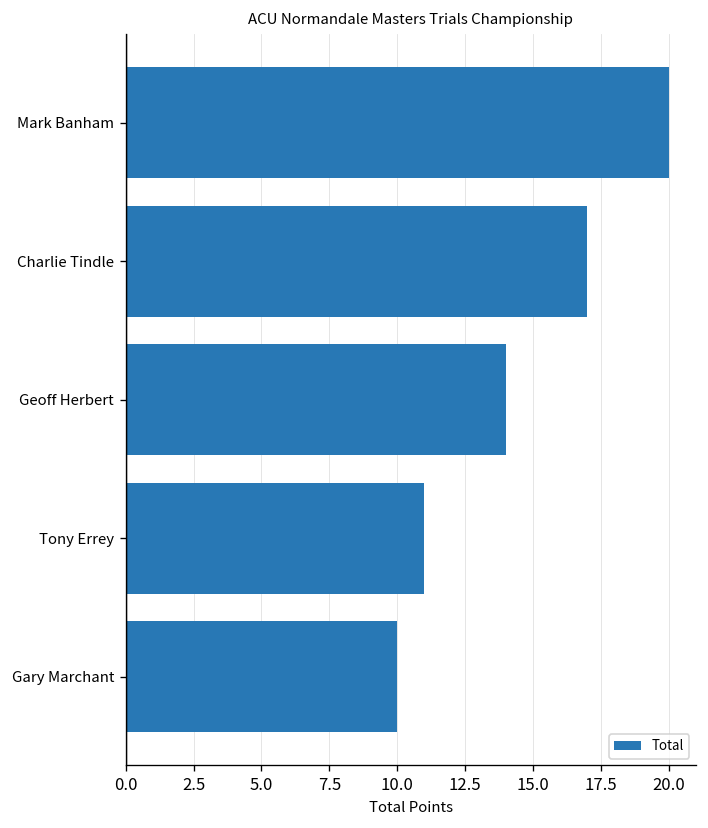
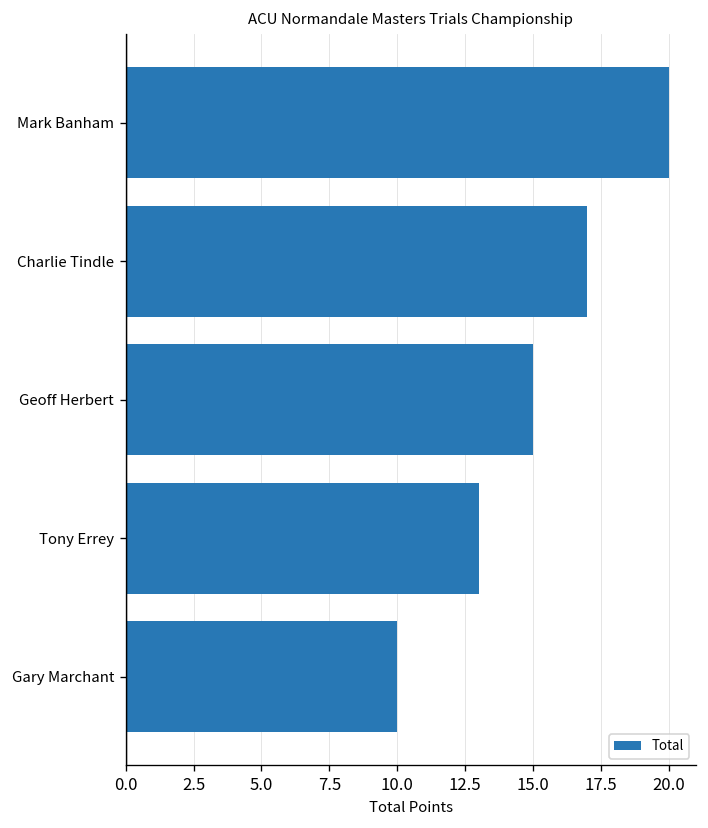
Geoff Herbert: 14 -> 15
Tony Errey: 11 -> 13
